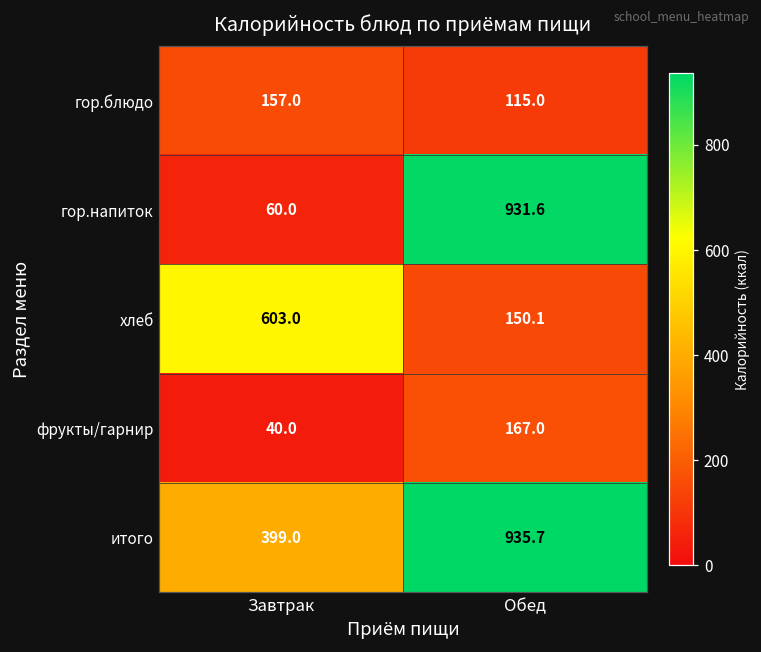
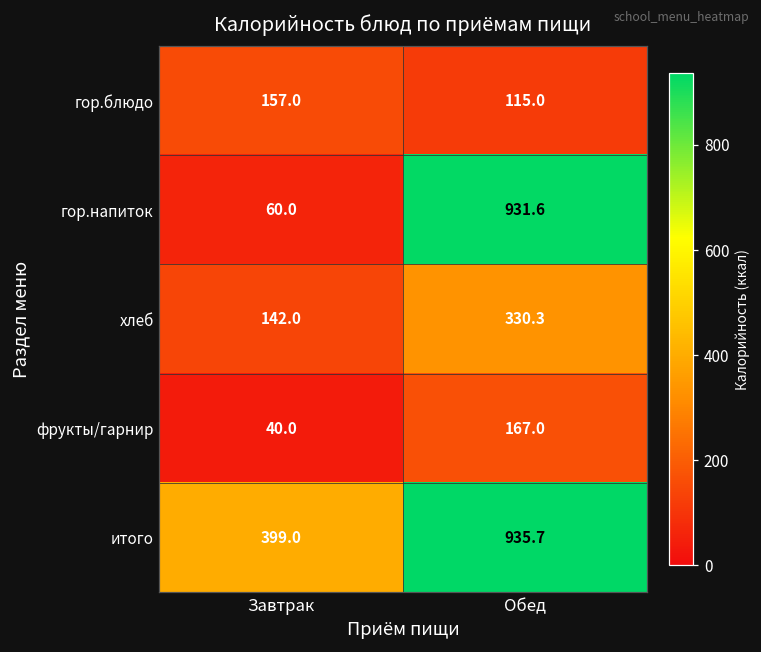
хлеб, Завтрак: 603.0 -> 142.0
хлеб, Обед: 150.1 -> 330.3
